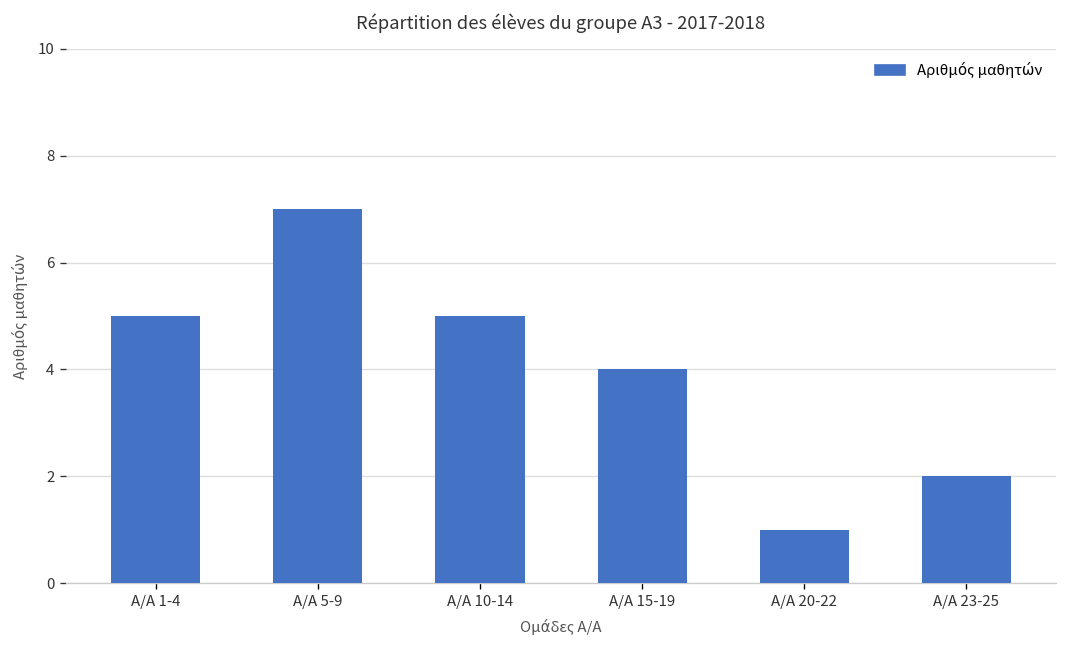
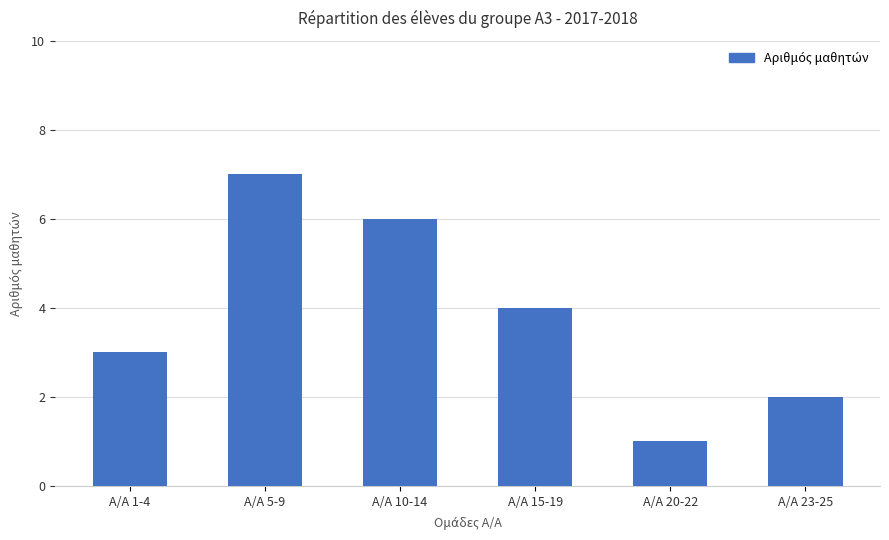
Α/Α 1-4: 5 -> 3
Α/Α 10-14: 5 -> 6
